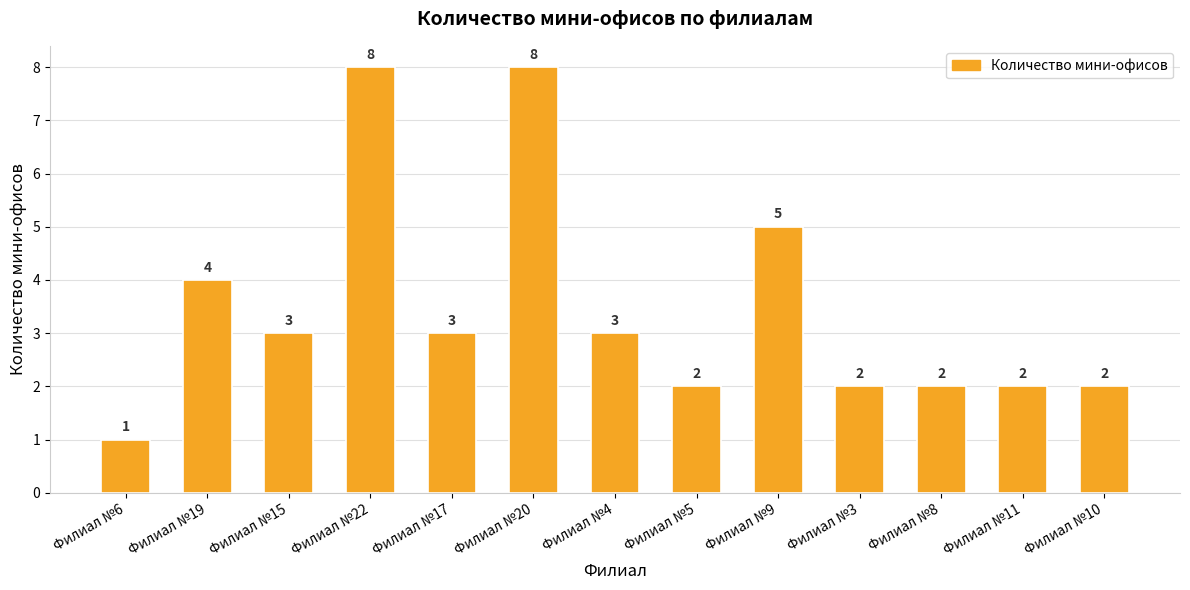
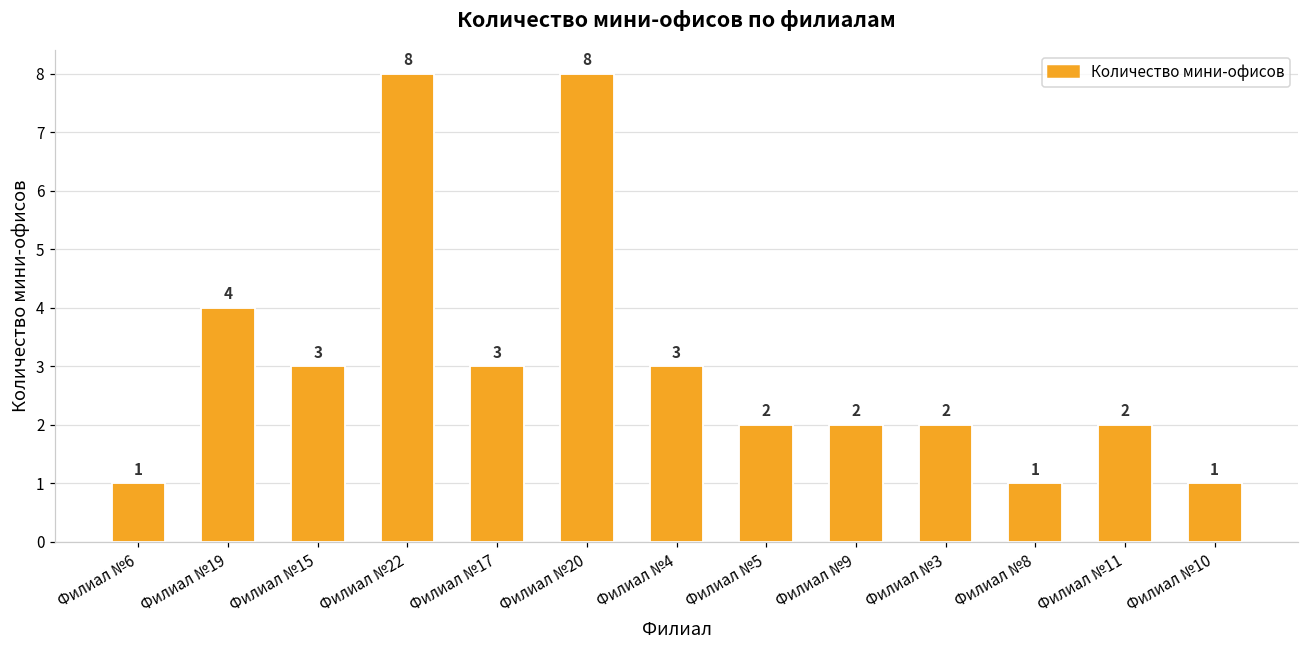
Филиал №9: 5 -> 2
Филиал №8: 2 -> 1
Филиал №10: 2 -> 1
